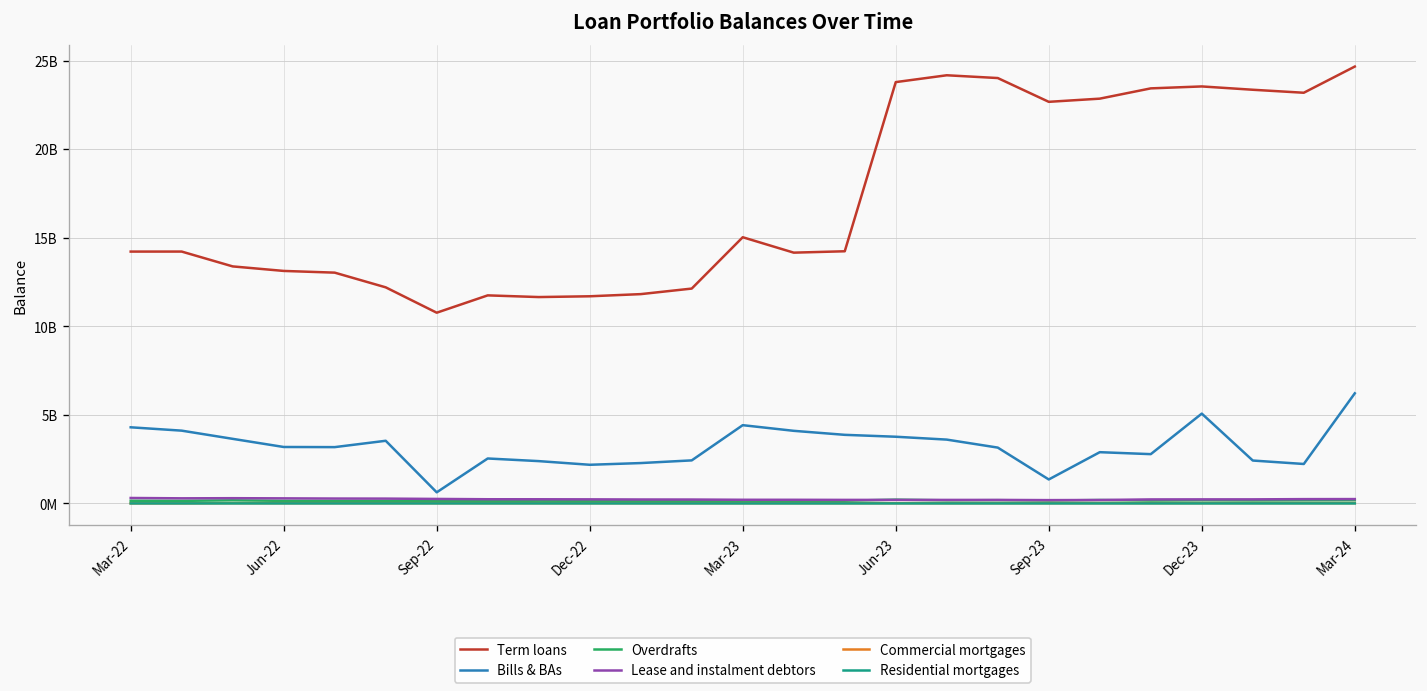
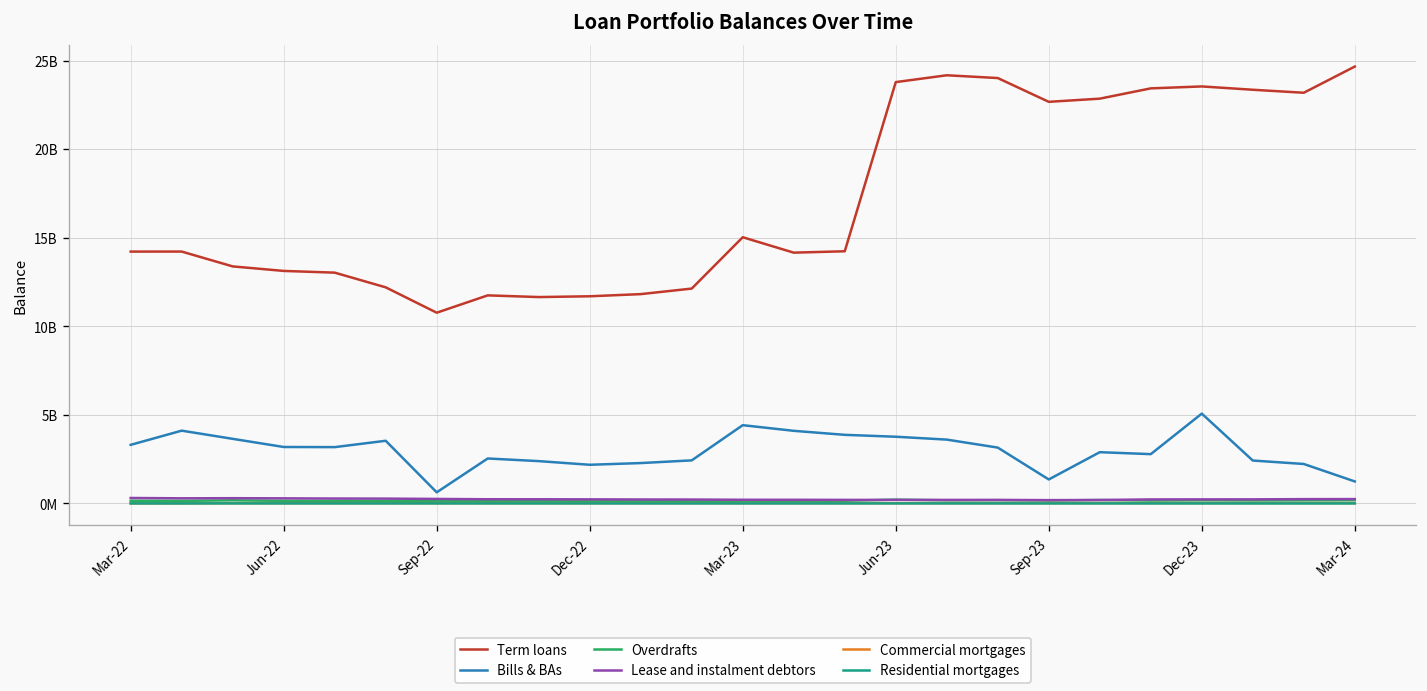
Bills & BAs, Mar-22: 4300000000 -> 3300000000
Bills & BAs, Mar-24: 6200000000 -> 1200000000
